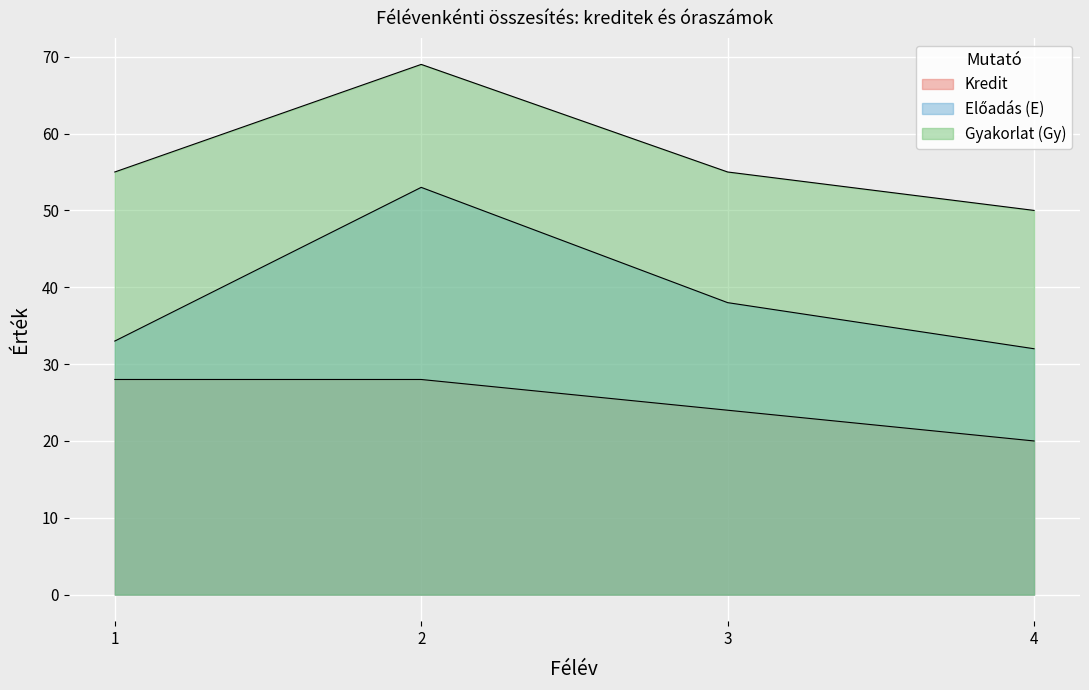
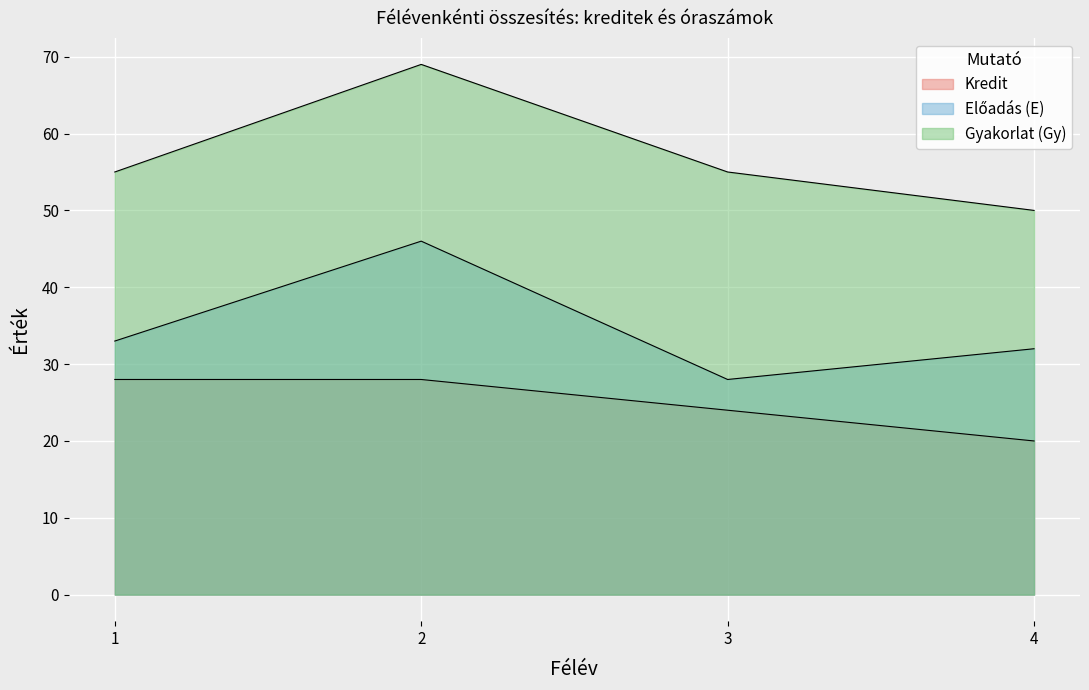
Előadás (E), 2: 53 -> 46
Előadás (E), 3: 38 -> 28
